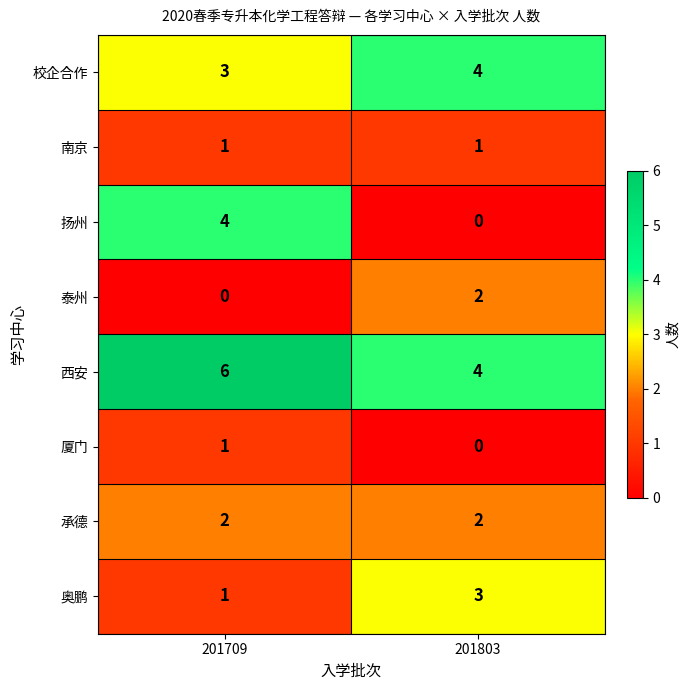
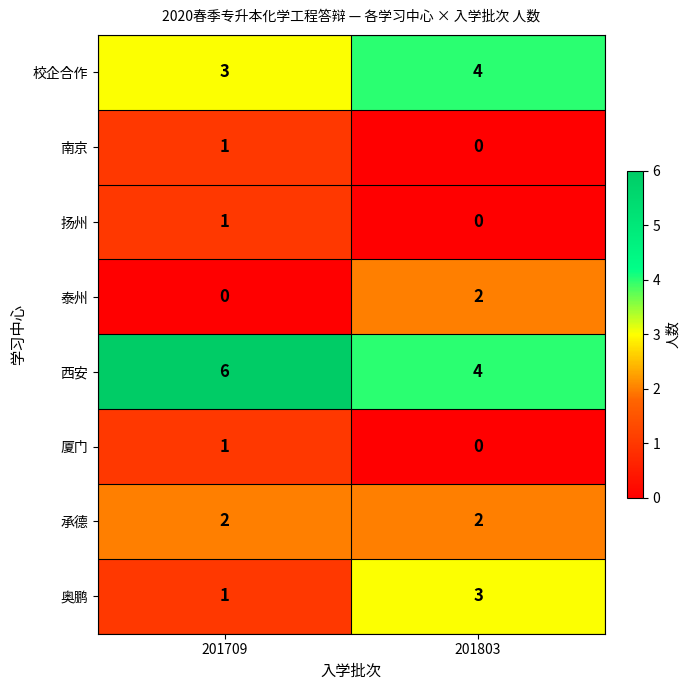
南京, 201803: 1 -> 0
扬州, 201709: 4 -> 1
